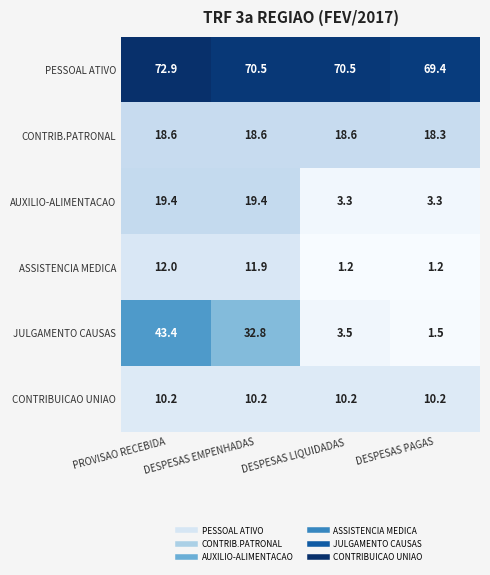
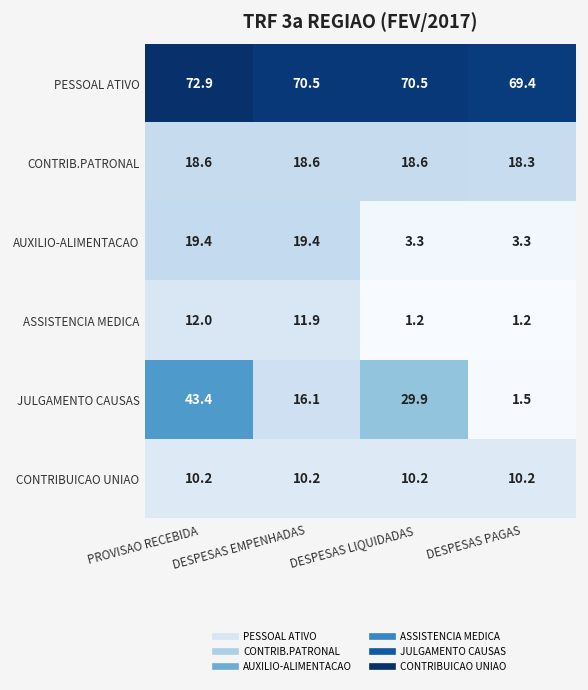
JULGAMENTO CAUSAS, DESPESAS EMPENHADAS: 32.8 -> 16.1
JULGAMENTO CAUSAS, DESPESAS LIQUIDADAS: 3.5 -> 29.9
